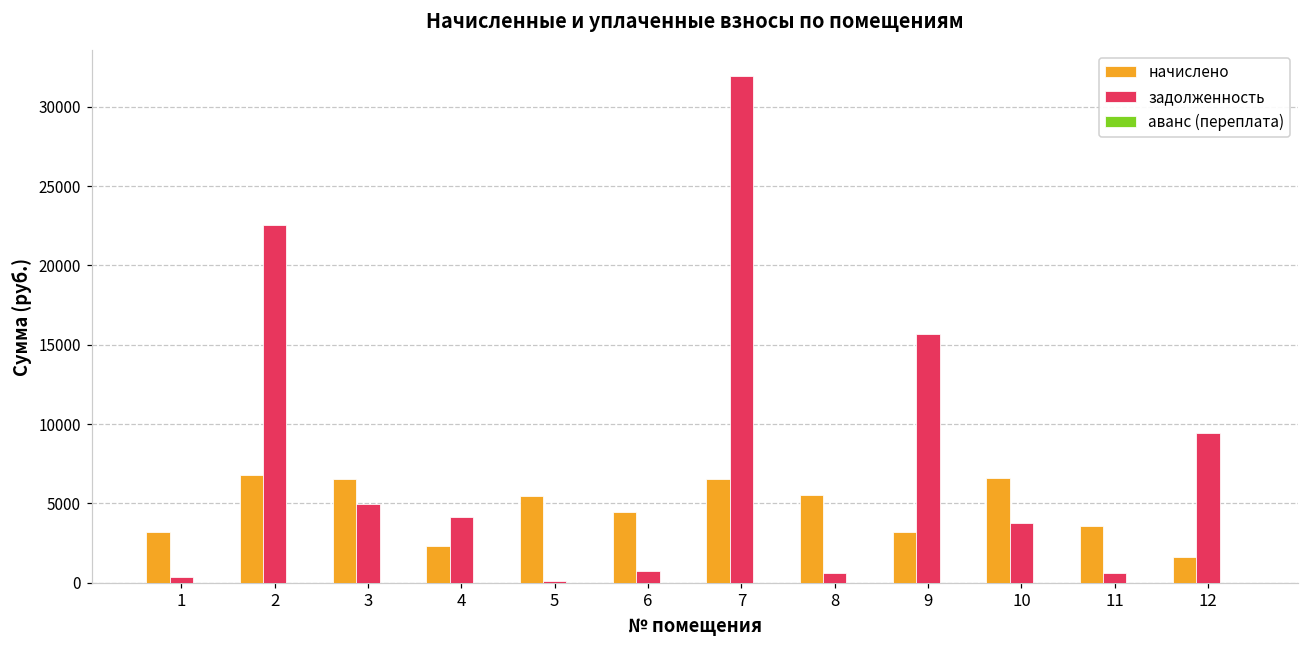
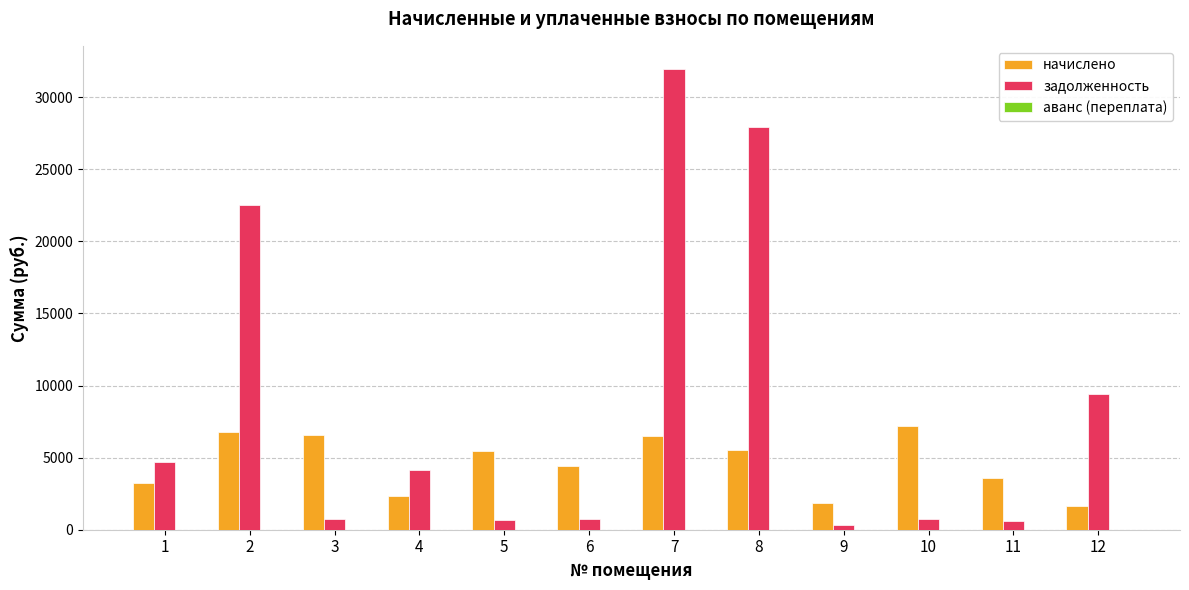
задолженность, 1: 400 -> 4700
задолженность, 3: 5000 -> 700
задолженность, 5: 100 -> 700
задолженность, 8: 600 -> 27900
начислено, 9: 3200 -> 1900
задолженность, 9: 15700 -> 400
начислено, 10: 6600 -> 7200
задолженность, 10: 3800 -> 700
